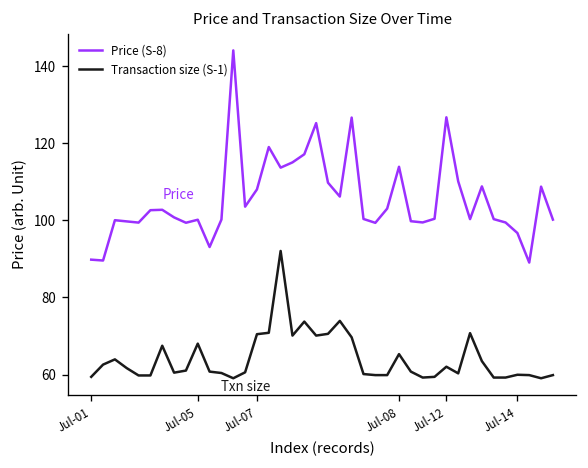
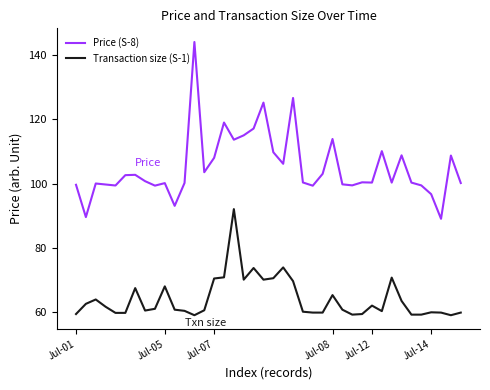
Price (S-8), Jul-01: 90 -> 100
Price (S-8), Jul-12: 127 -> 100
